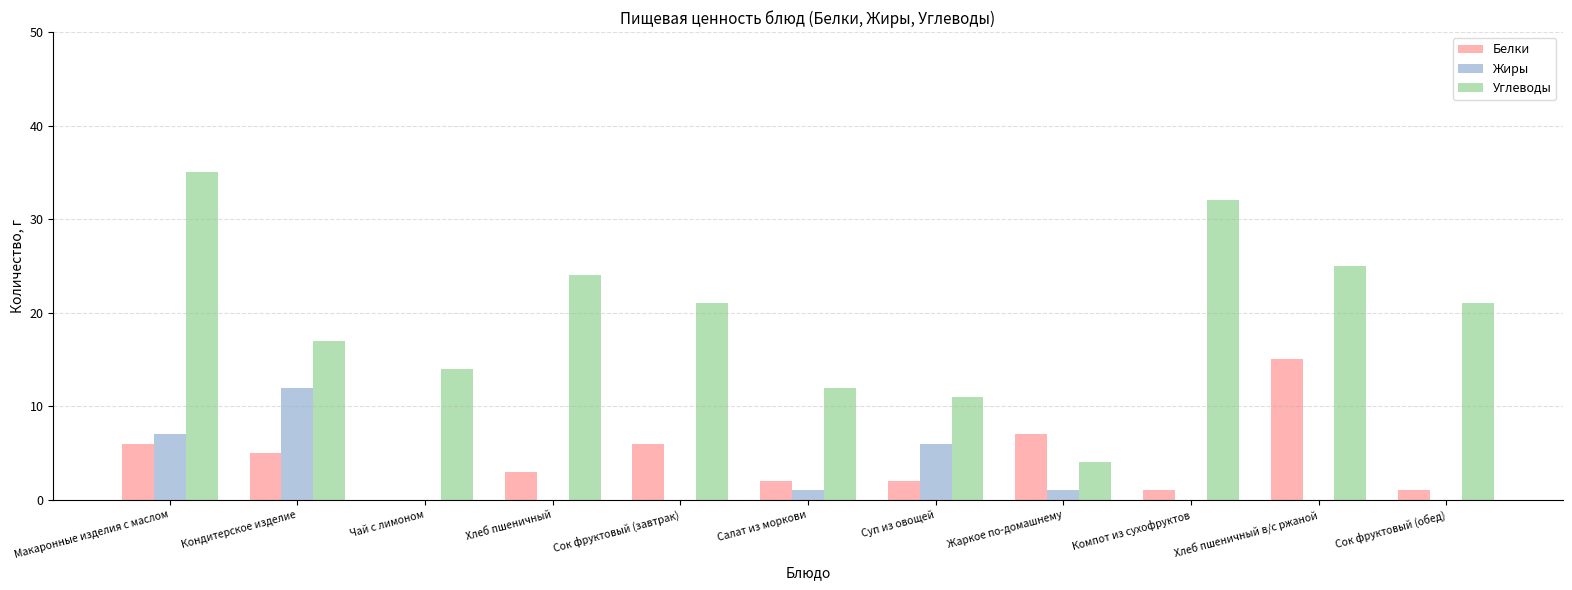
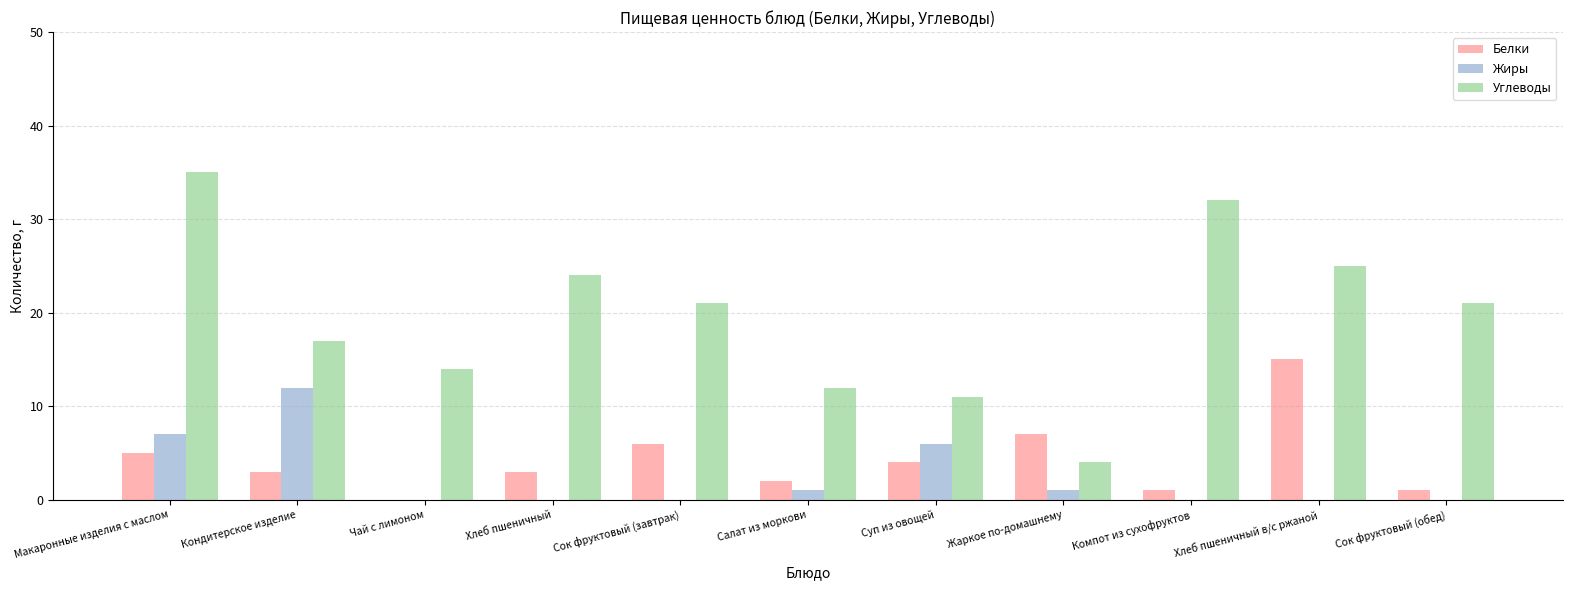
Белки, Макаронные изделия с маслом: 6 -> 5
Белки, Кондитерское изделие: 5 -> 3
Белки, Суп из овощей: 2 -> 4
